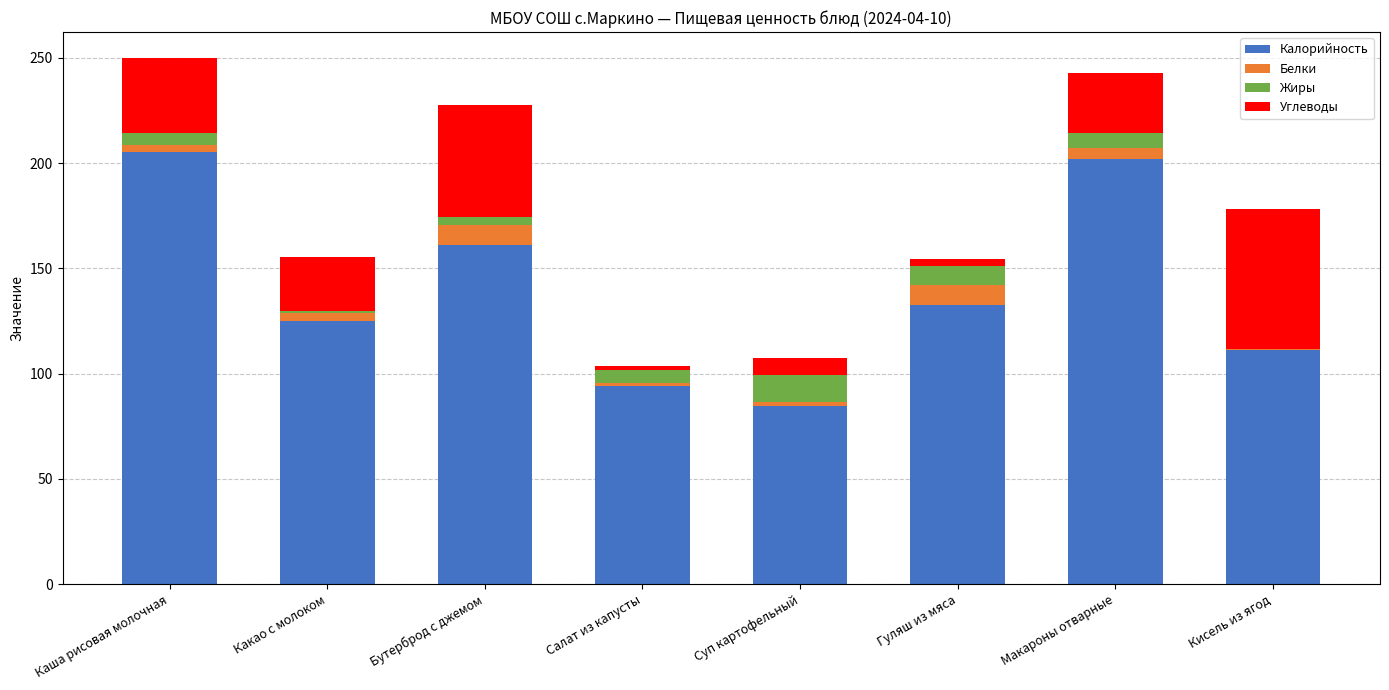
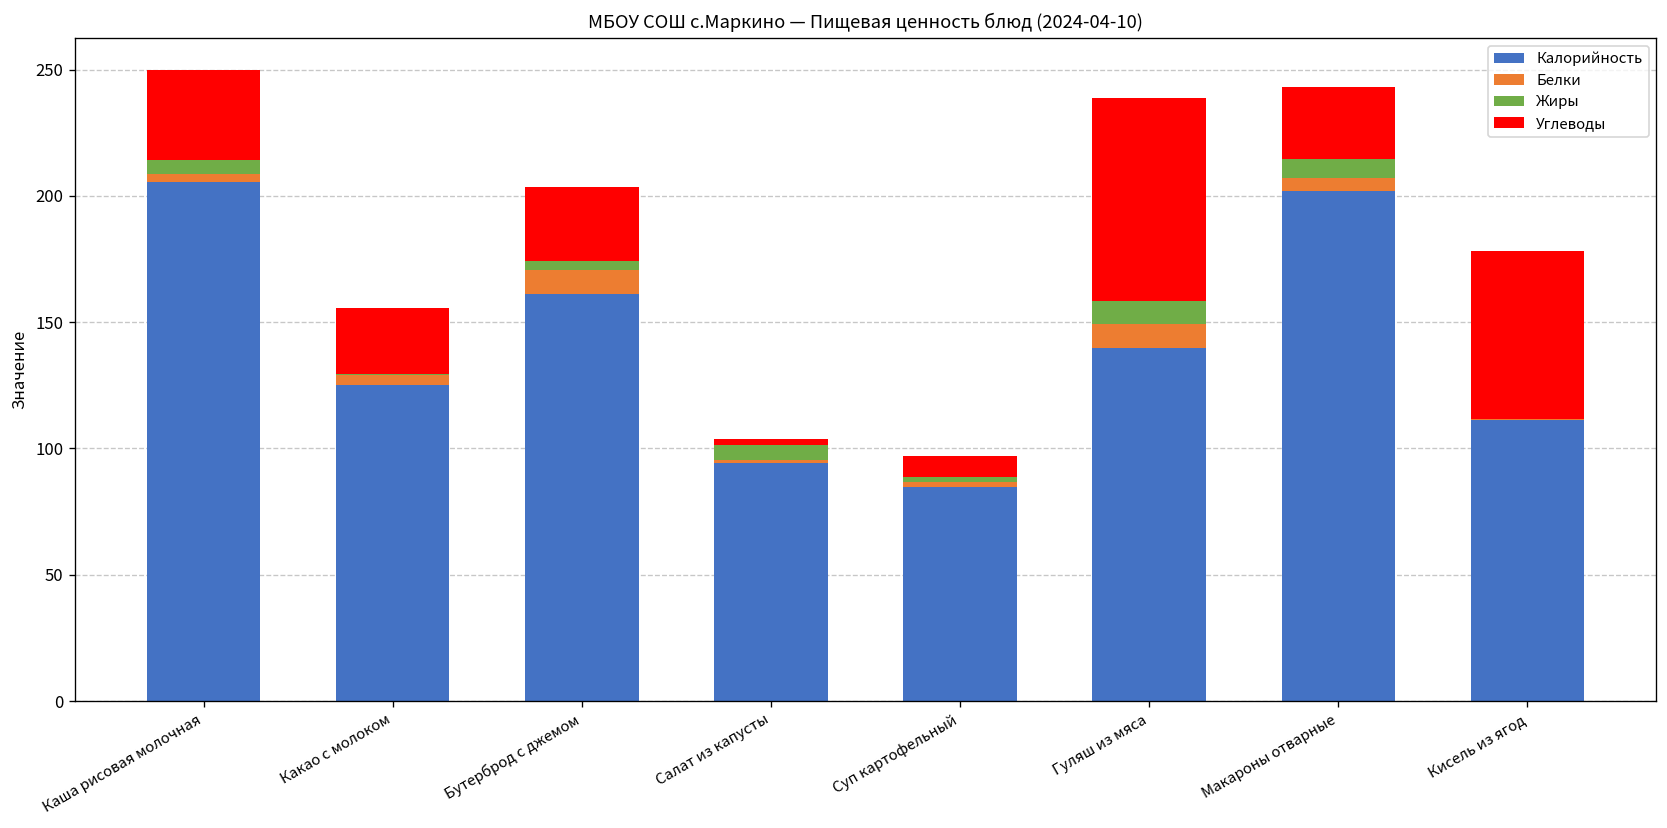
Углеводы, Бутерброд с джемом: 53 -> 29
Жиры, Суп картофельный: 13 -> 2
Калорийность, Гуляш из мяса: 133 -> 140
Углеводы, Гуляш из мяса: 3 -> 80
